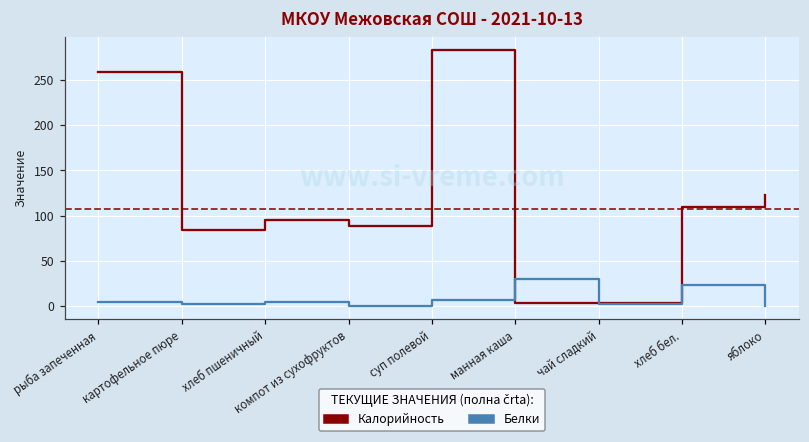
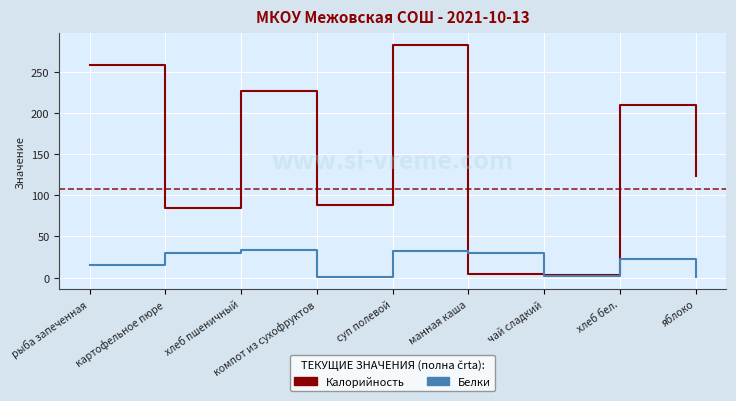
Белки, рыба запеченная: 0 -> 10
Белки, картофельное пюре: 0 -> 30
Калорийность, хлеб пшеничный: 100 -> 230
Белки, хлеб пшеничный: 0 -> 30
Белки, суп полевой: 10 -> 30
Калорийность, хлеб бел.: 110 -> 210
